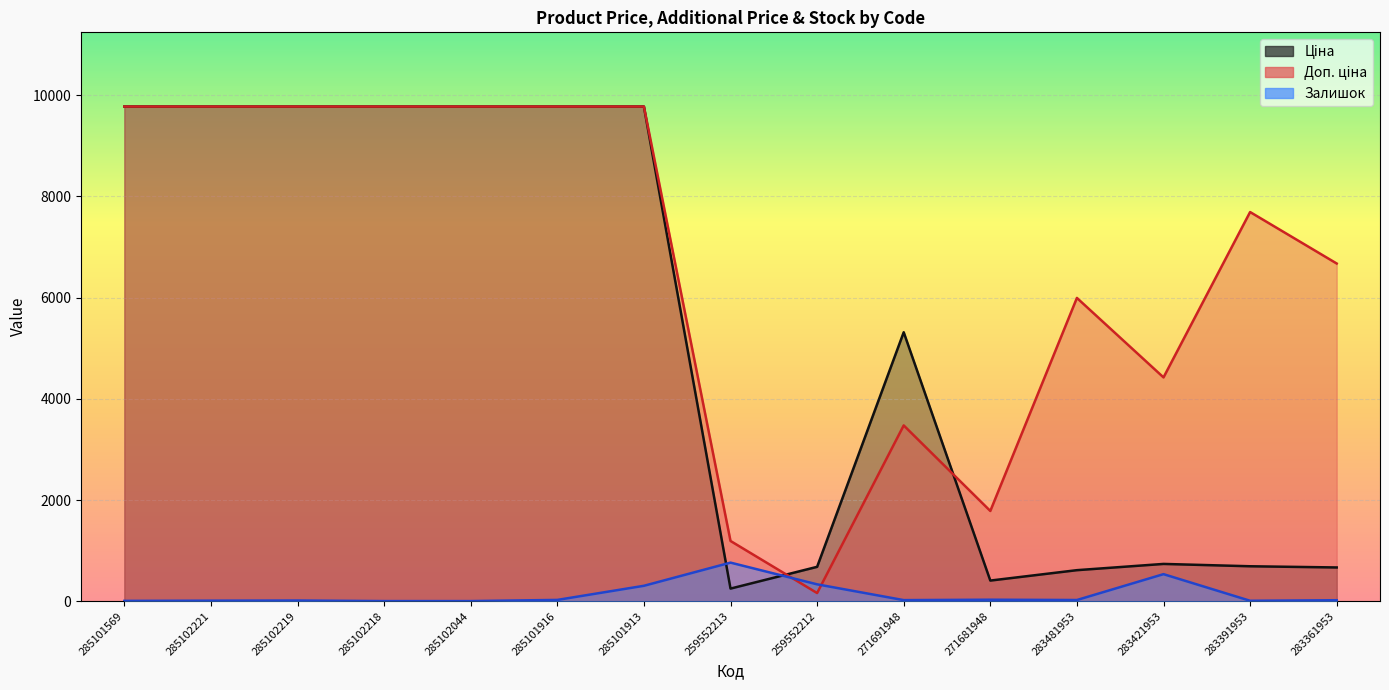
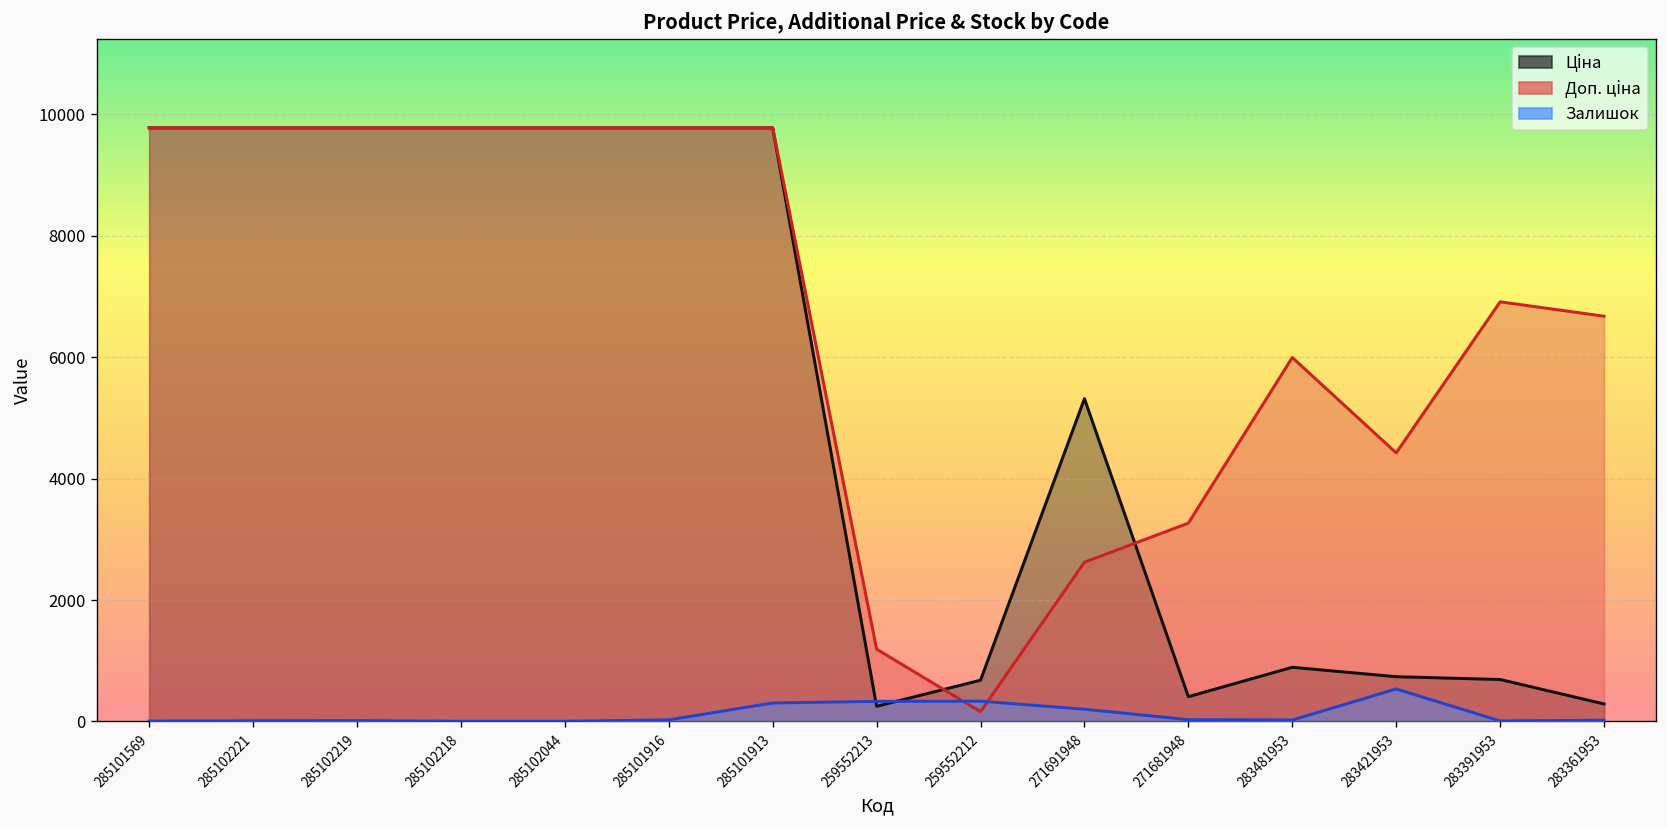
Залишок, 259552213: 800 -> 300
Доп. ціна, 271691948: 3500 -> 2600
Залишок, 271691948: 0 -> 200
Доп. ціна, 271681948: 1800 -> 3300
Ціна, 283481953: 600 -> 900
Доп. ціна, 283391953: 7700 -> 6900
Ціна, 283361953: 700 -> 300
